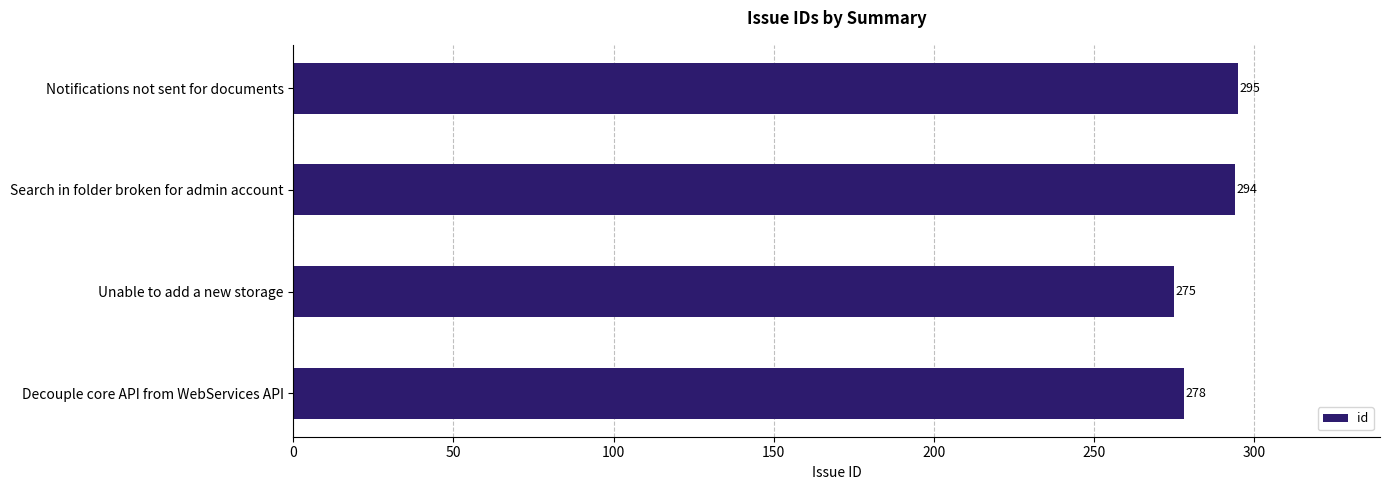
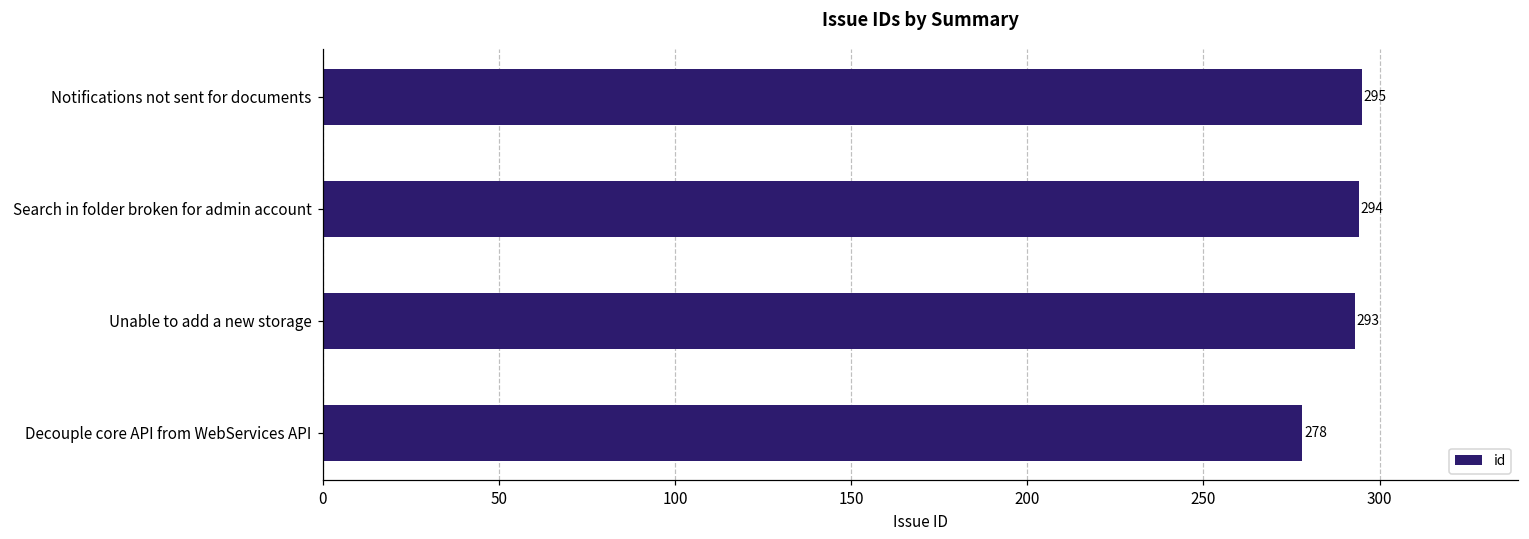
Unable to add a new storage: 275 -> 293
